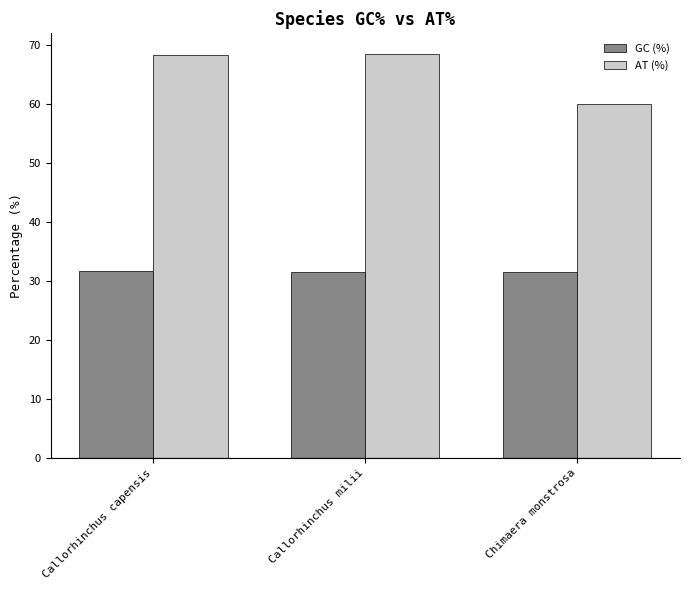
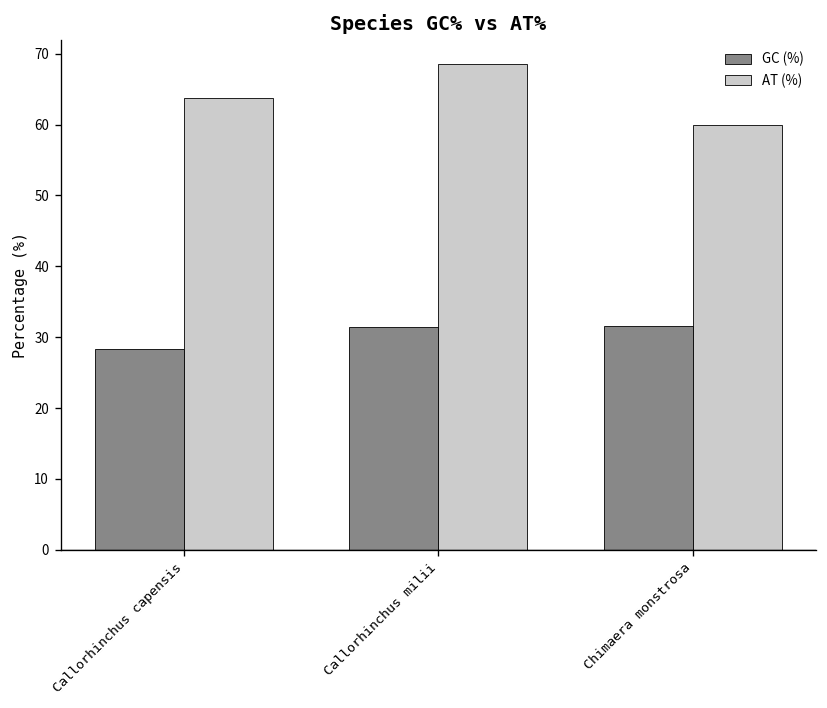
GC (%), Callorhinchus capensis: 32 -> 28
AT (%), Callorhinchus capensis: 68 -> 64
